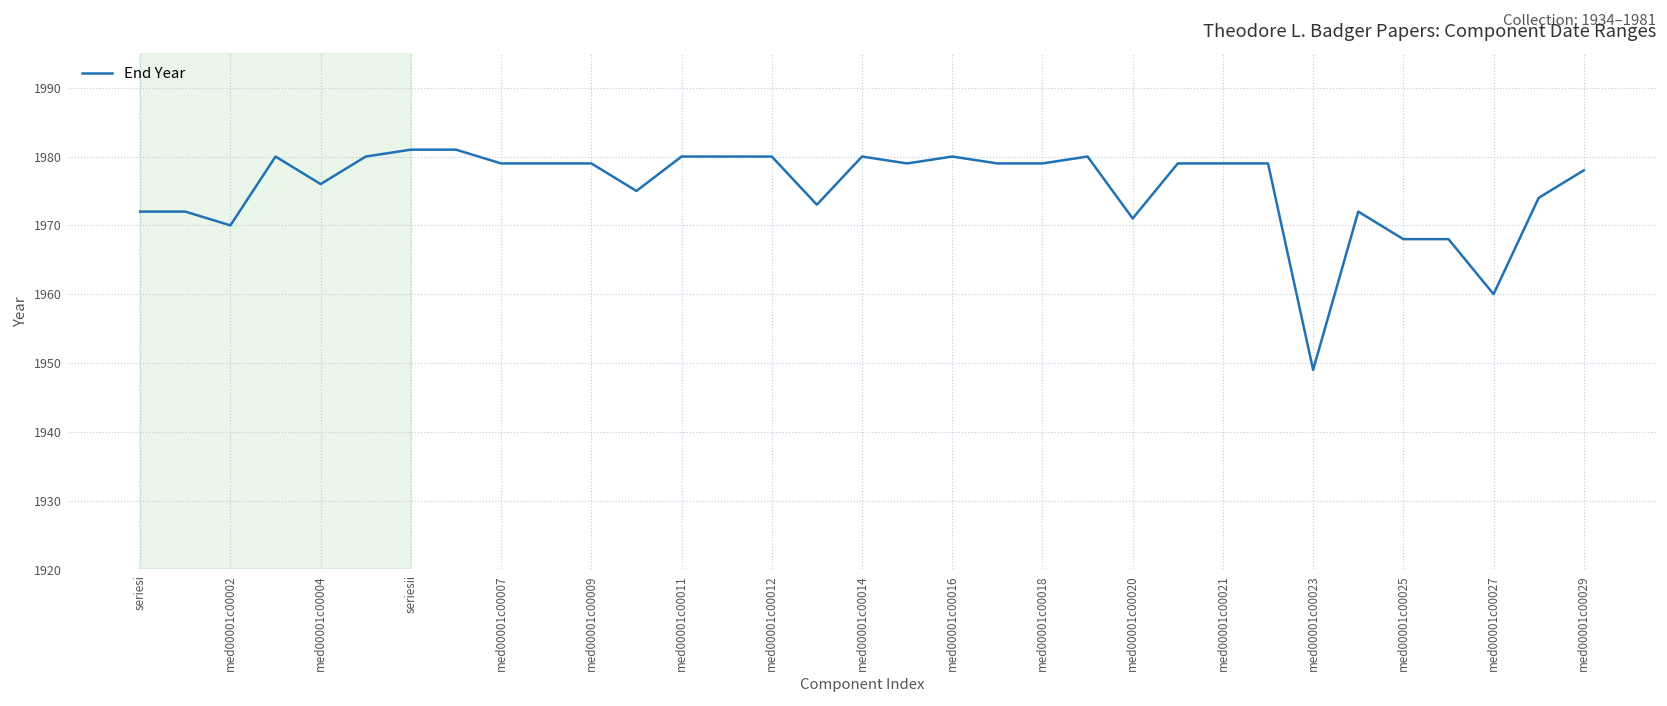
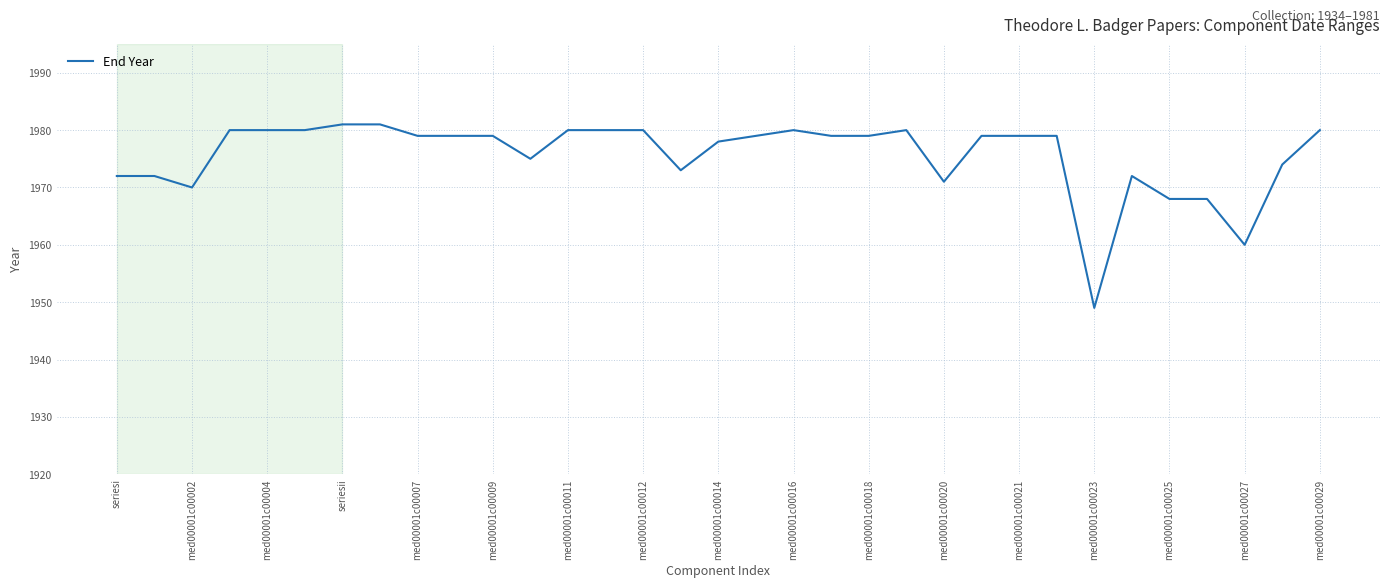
med00001c00004: 1976 -> 1980
med00001c00014: 1980 -> 1978
med00001c00029: 1978 -> 1980
